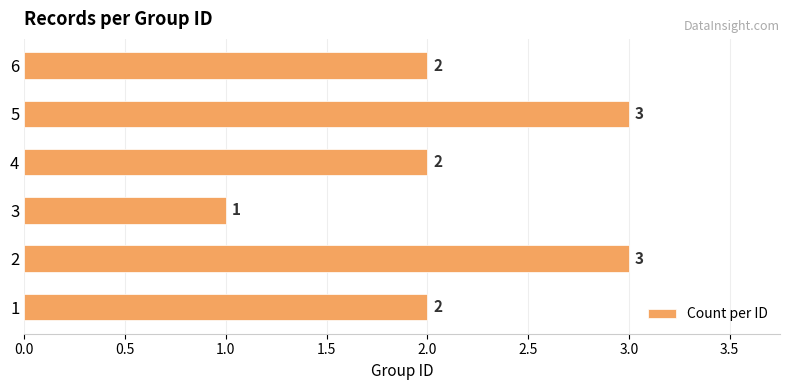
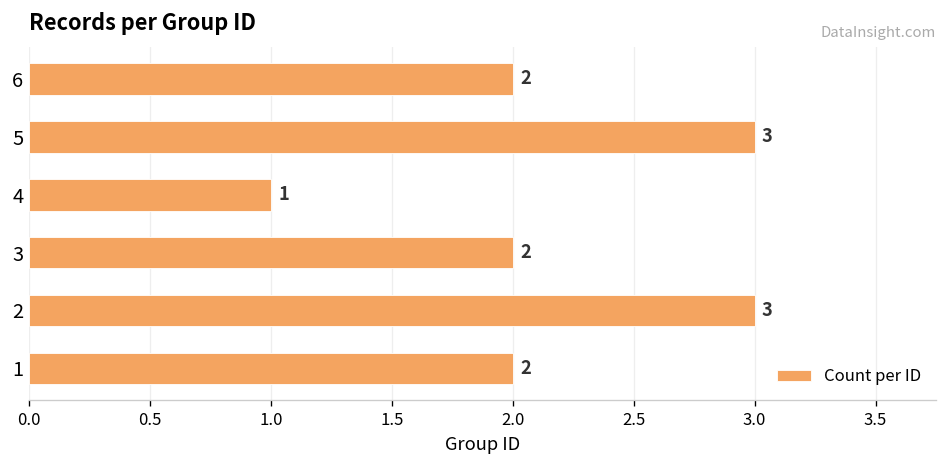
4: 2 -> 1
3: 1 -> 2
